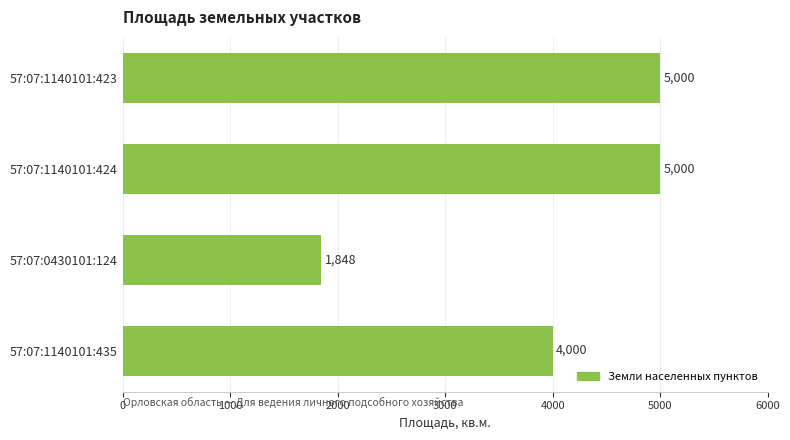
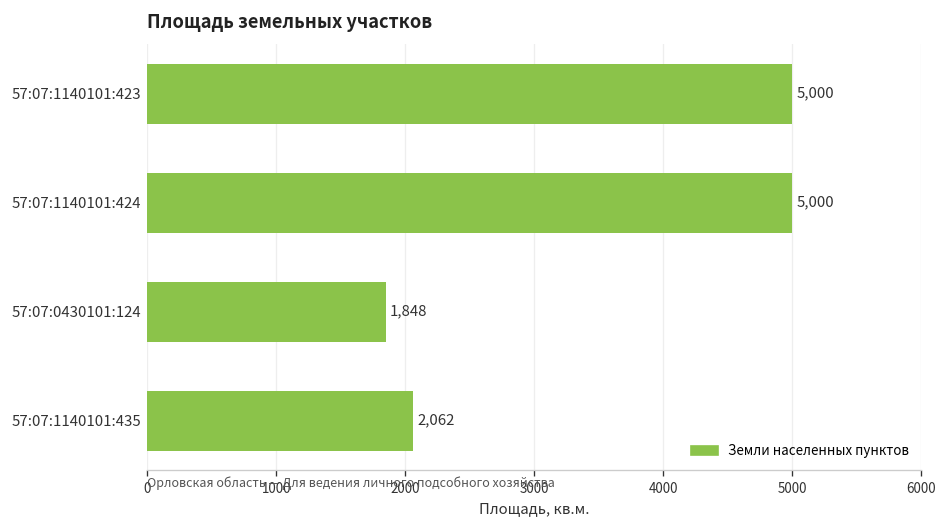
57:07:1140101:435: 4,000 -> 2,062
